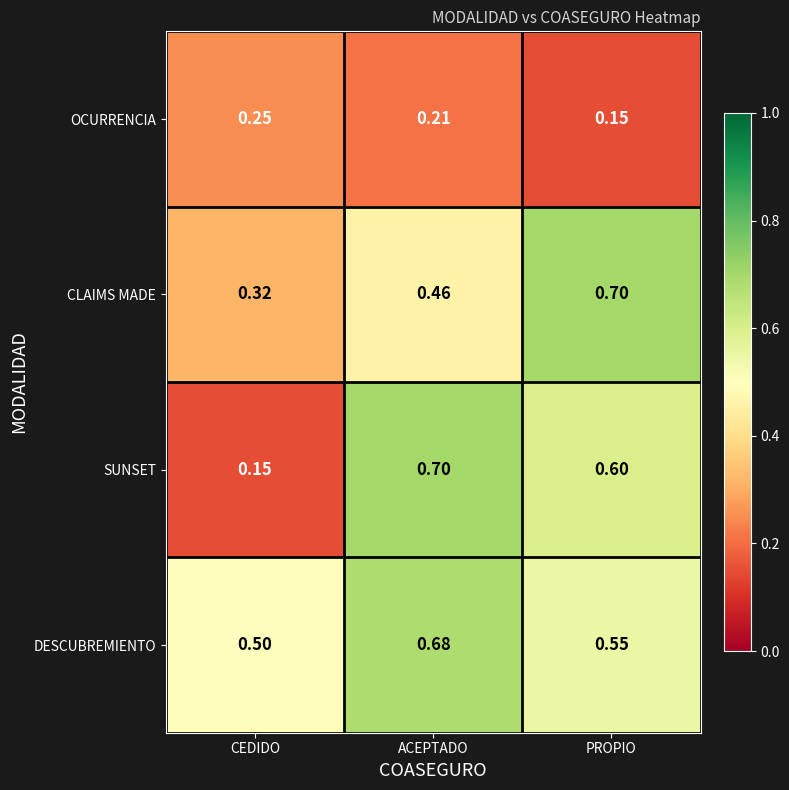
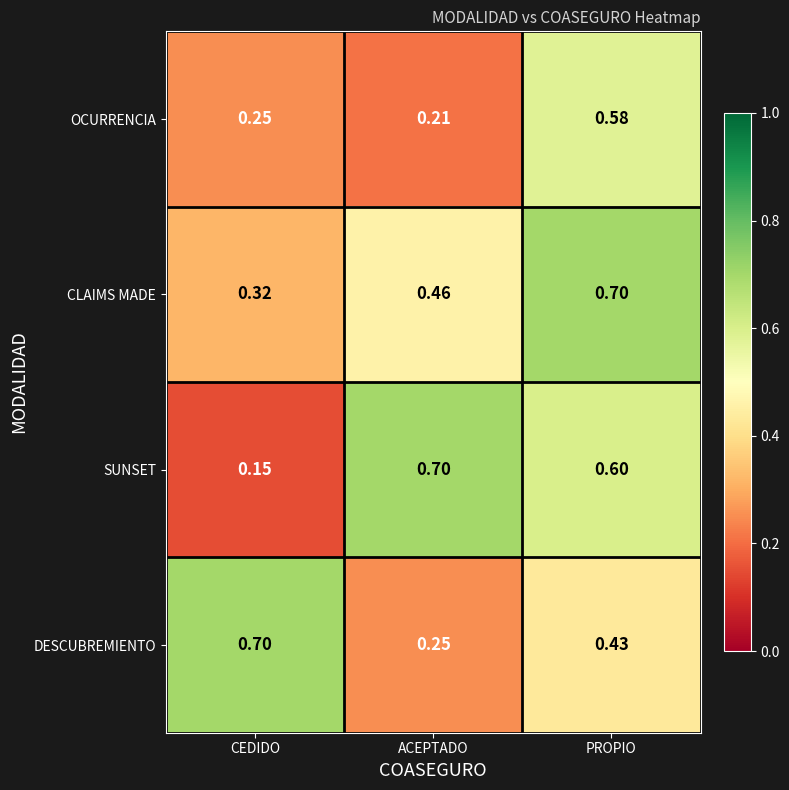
OCURRENCIA, PROPIO: 0.15 -> 0.58
DESCUBREMIENTO, CEDIDO: 0.50 -> 0.70
DESCUBREMIENTO, ACEPTADO: 0.68 -> 0.25
DESCUBREMIENTO, PROPIO: 0.55 -> 0.43
